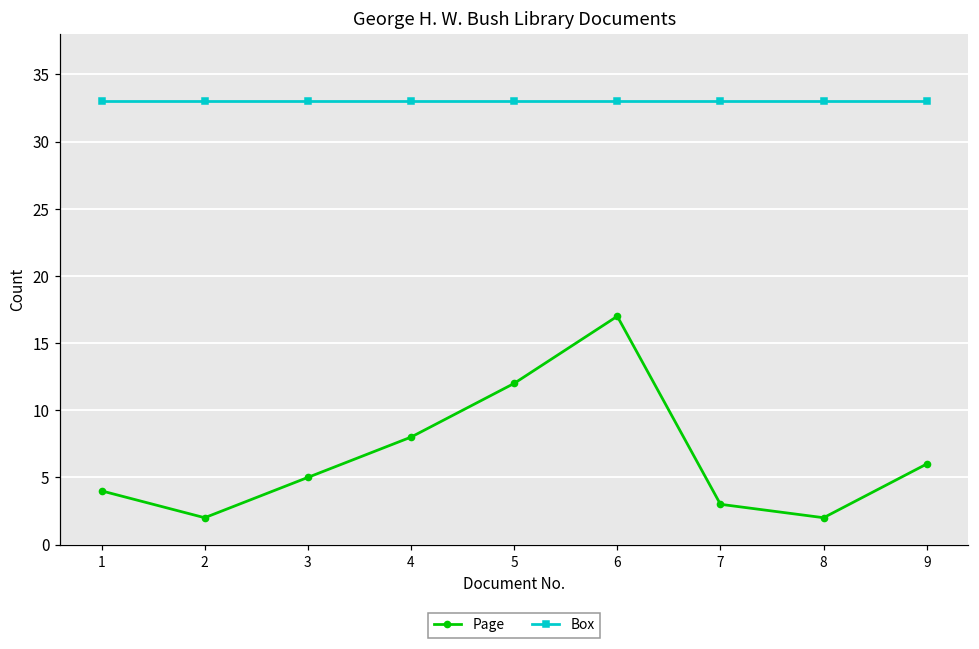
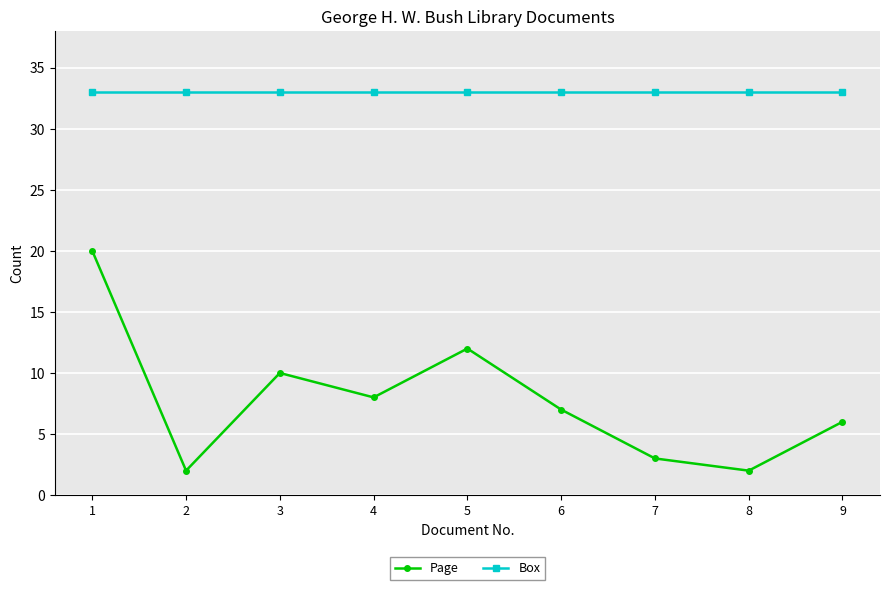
Page, 1: 4 -> 20
Page, 3: 5 -> 10
Page, 6: 17 -> 7
